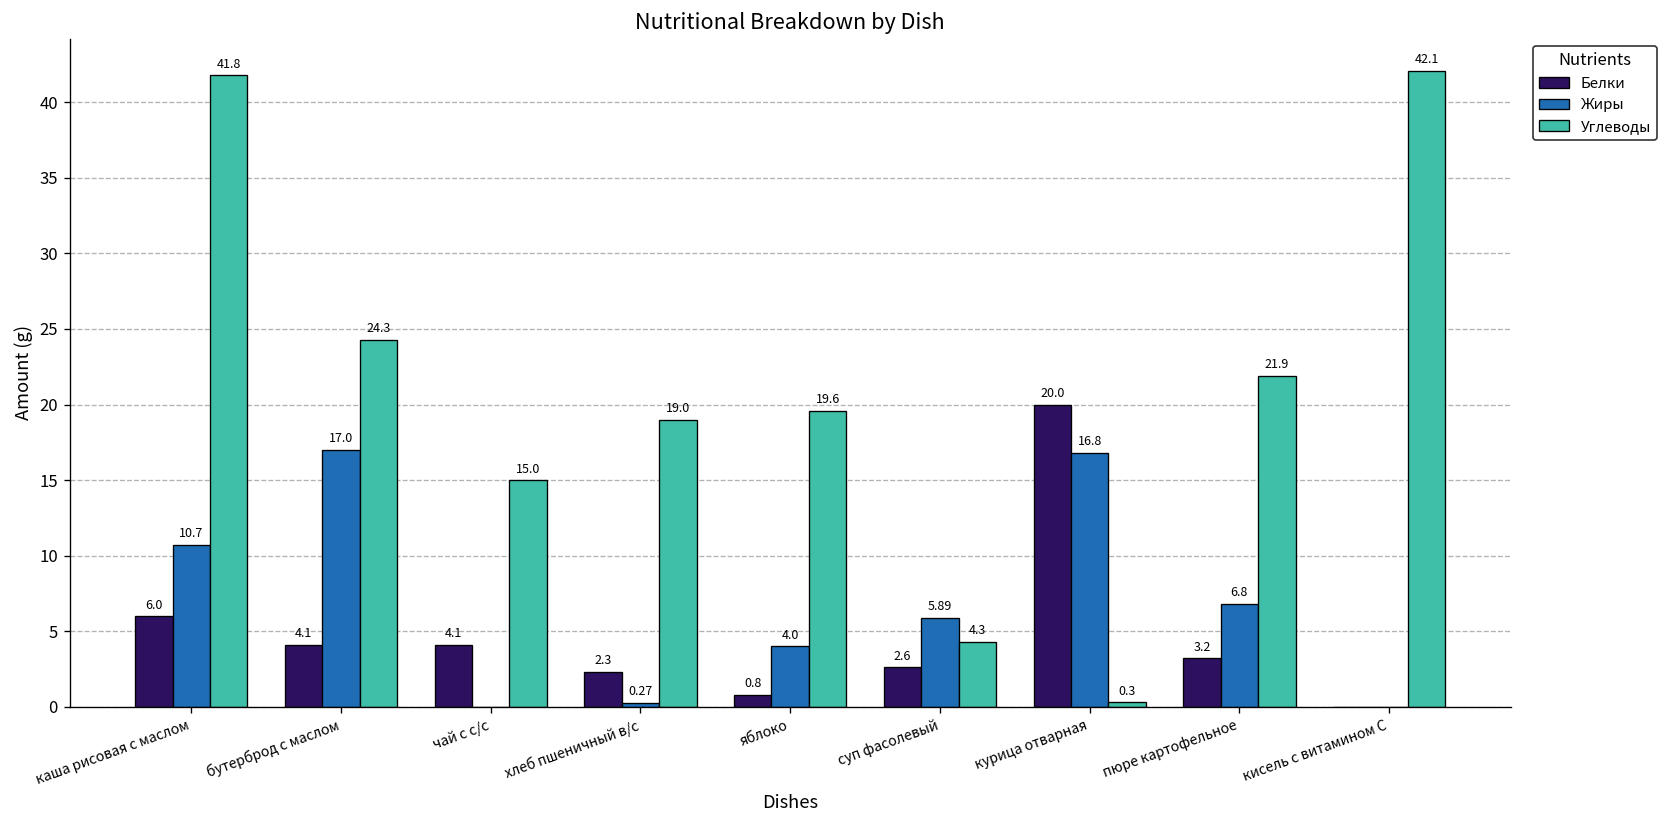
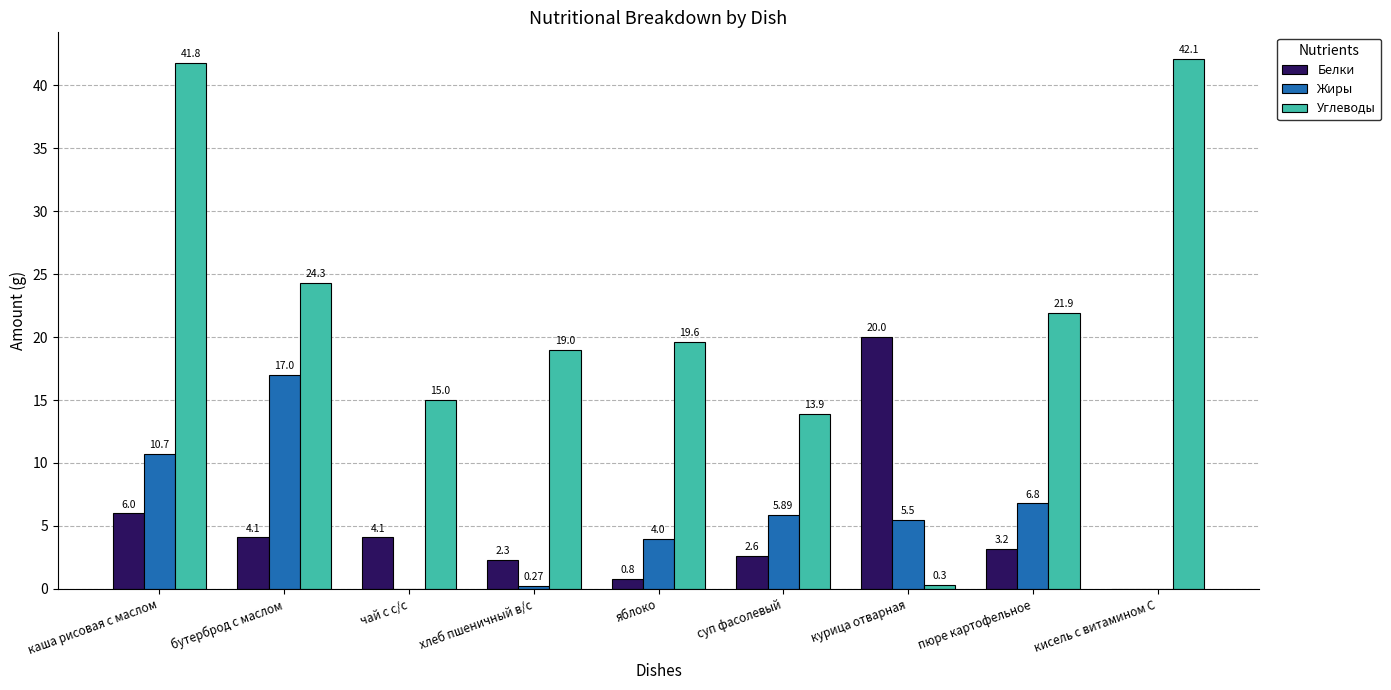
Углеводы, суп фасолевый: 4.3 -> 13.9
Жиры, курица отварная: 16.8 -> 5.5
